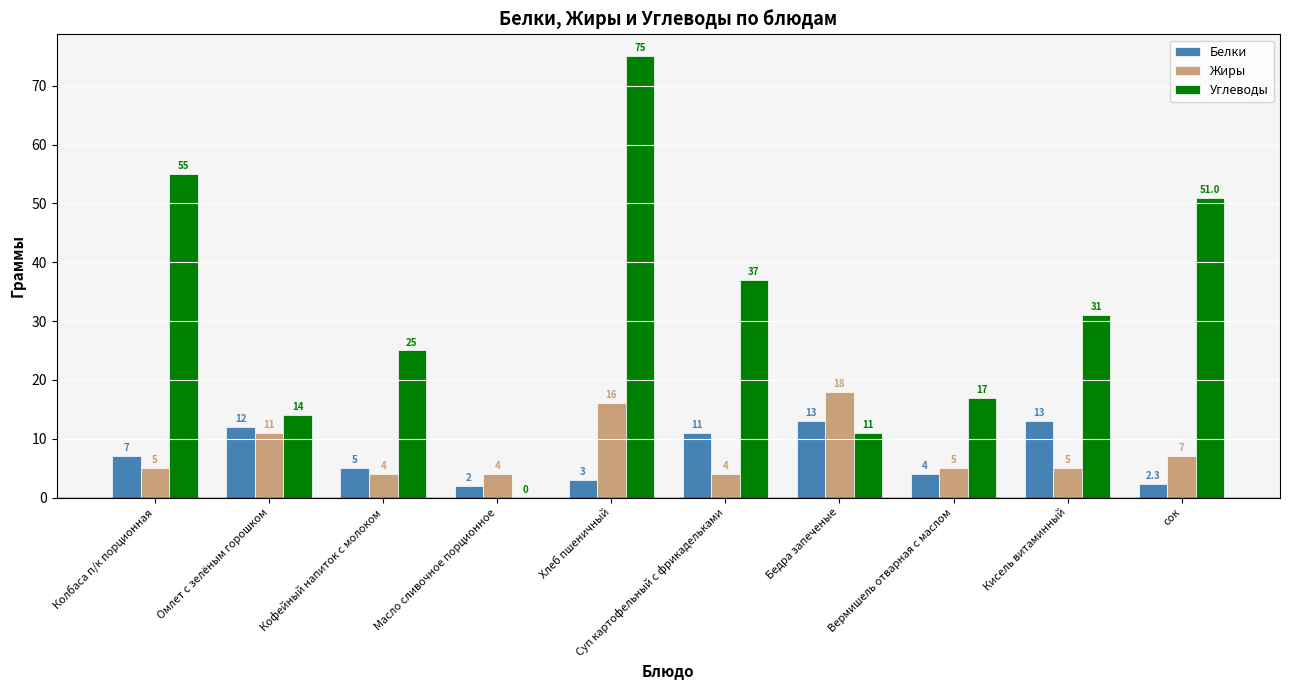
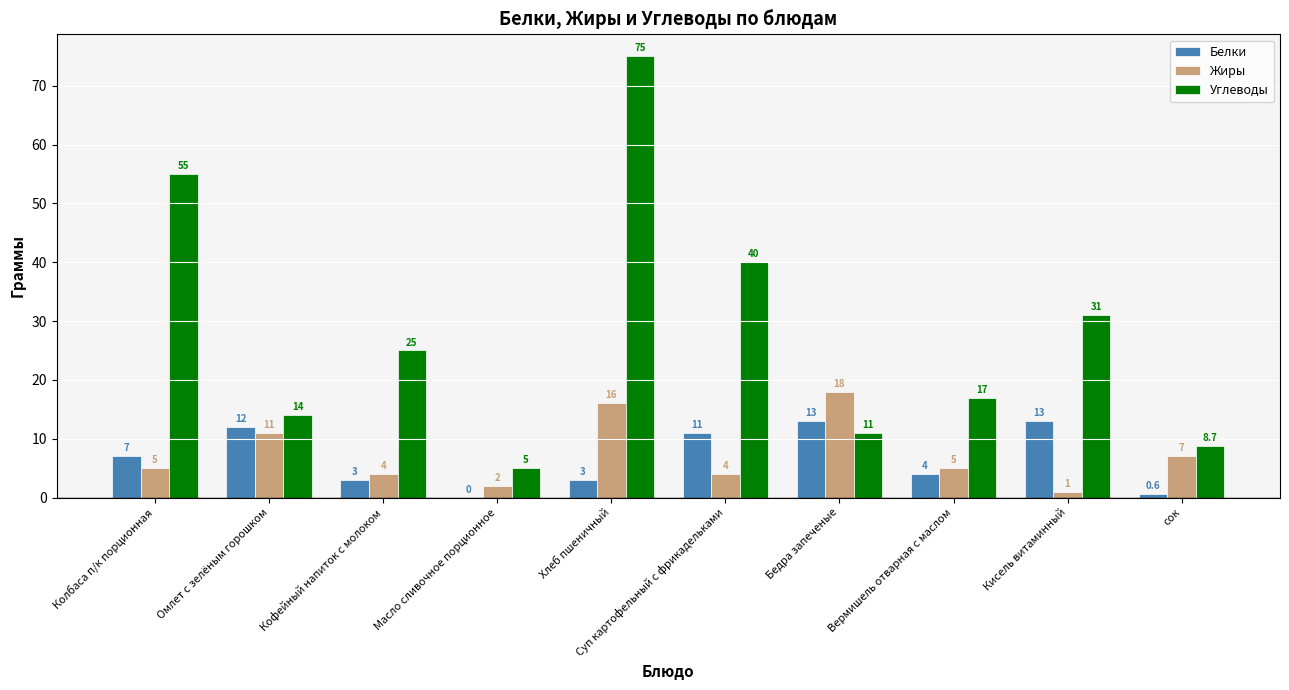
Белки, Кофейный напиток с молоком: 5 -> 3
Белки, Масло сливочное порционное: 2 -> 0
Жиры, Масло сливочное порционное: 4 -> 2
Углеводы, Масло сливочное порционное: 0 -> 5
Углеводы, Суп картофельный с фрикадельками: 37 -> 40
Жиры, Кисель витаминный: 5 -> 1
Белки, сок: 2.3 -> 0.6
Углеводы, сок: 51.0 -> 8.7
